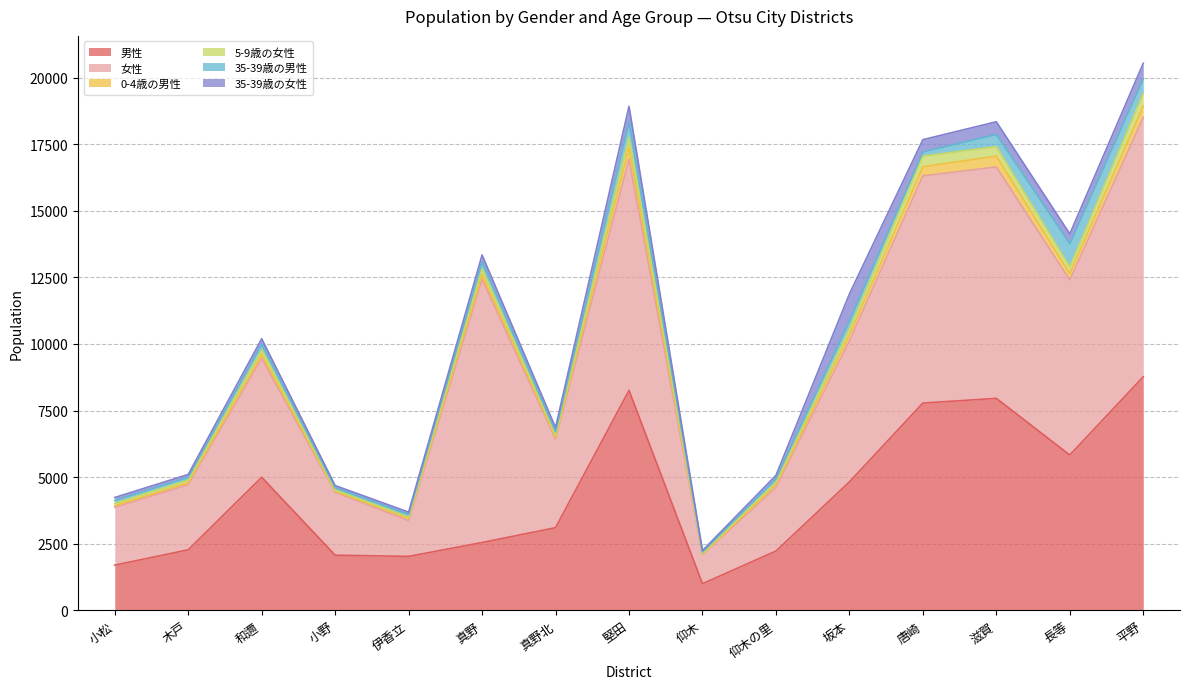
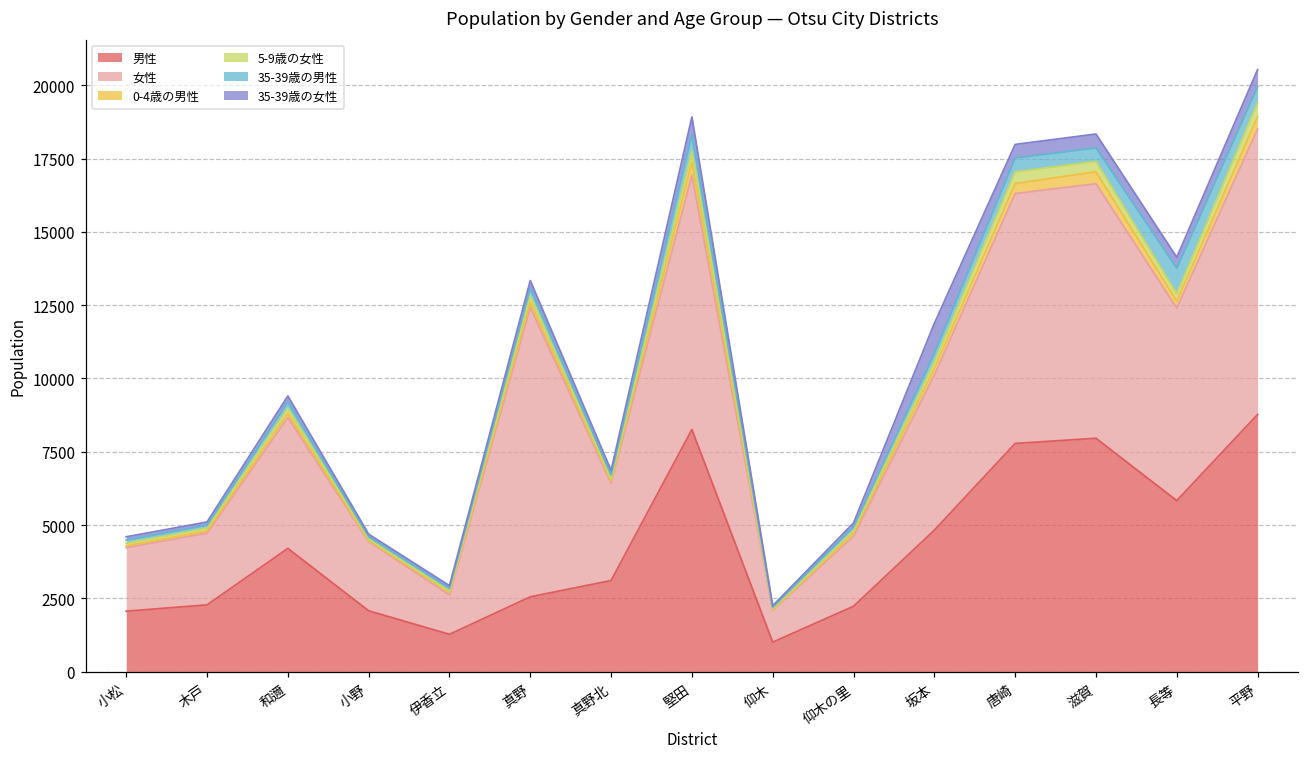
男性, 小松: 1700 -> 2100
男性, 和邇: 5000 -> 4200
男性, 伊香立: 2000 -> 1300
35-39歳の男性, 唐崎: 200 -> 500
